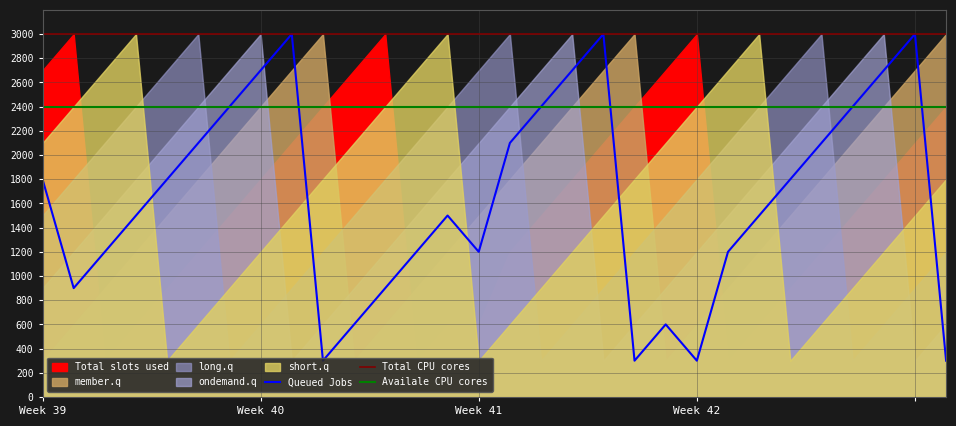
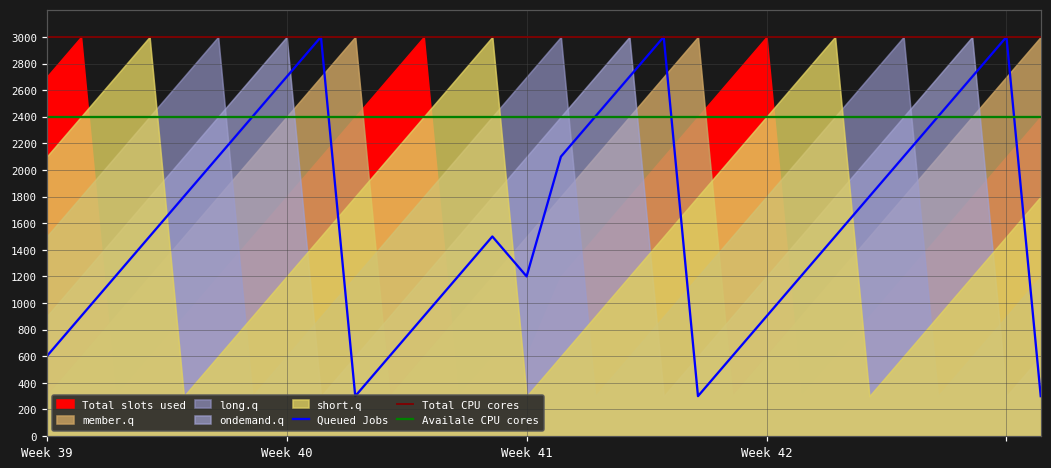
Queued Jobs, Week 39: 1800 -> 600
Queued Jobs, Week 42: 300 -> 900
